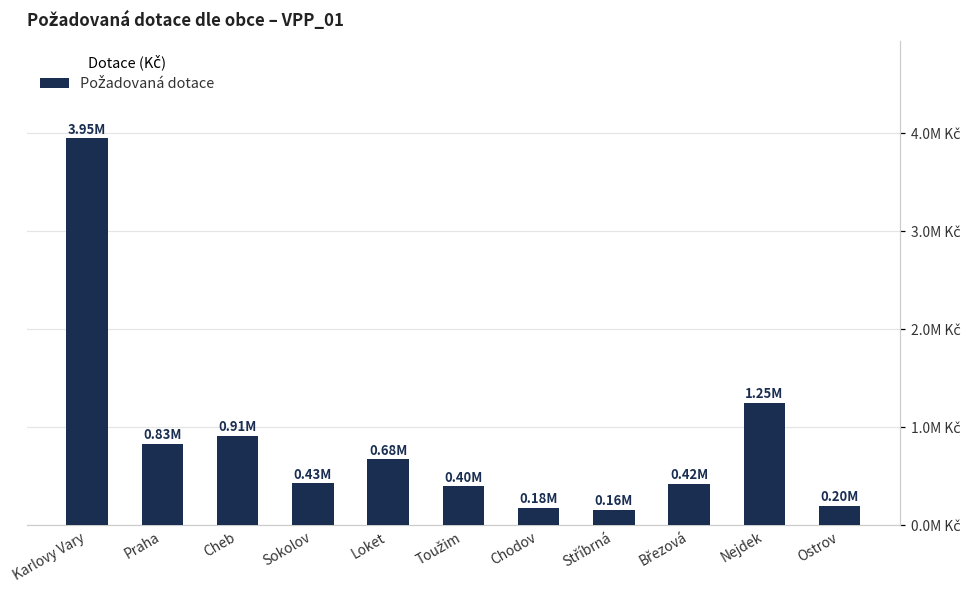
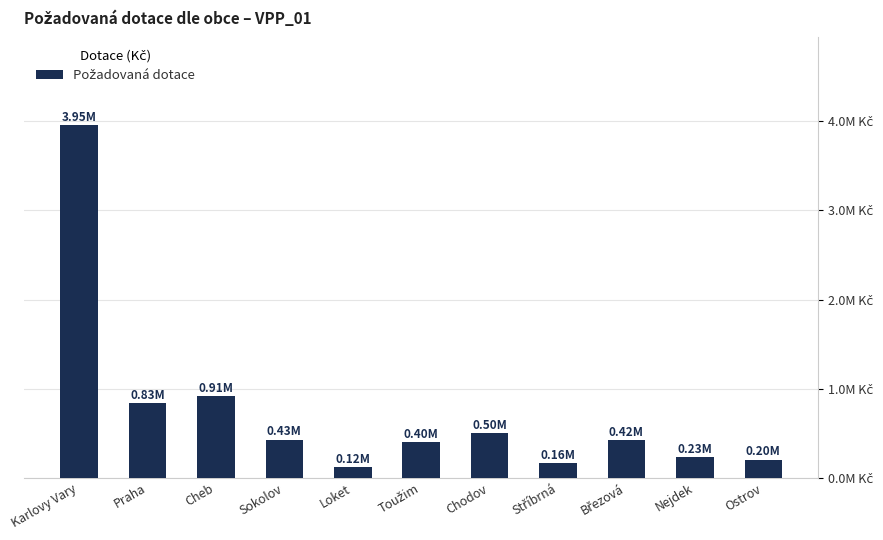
Loket: 0.68M -> 0.12M
Chodov: 0.18M -> 0.50M
Nejdek: 1.25M -> 0.23M
